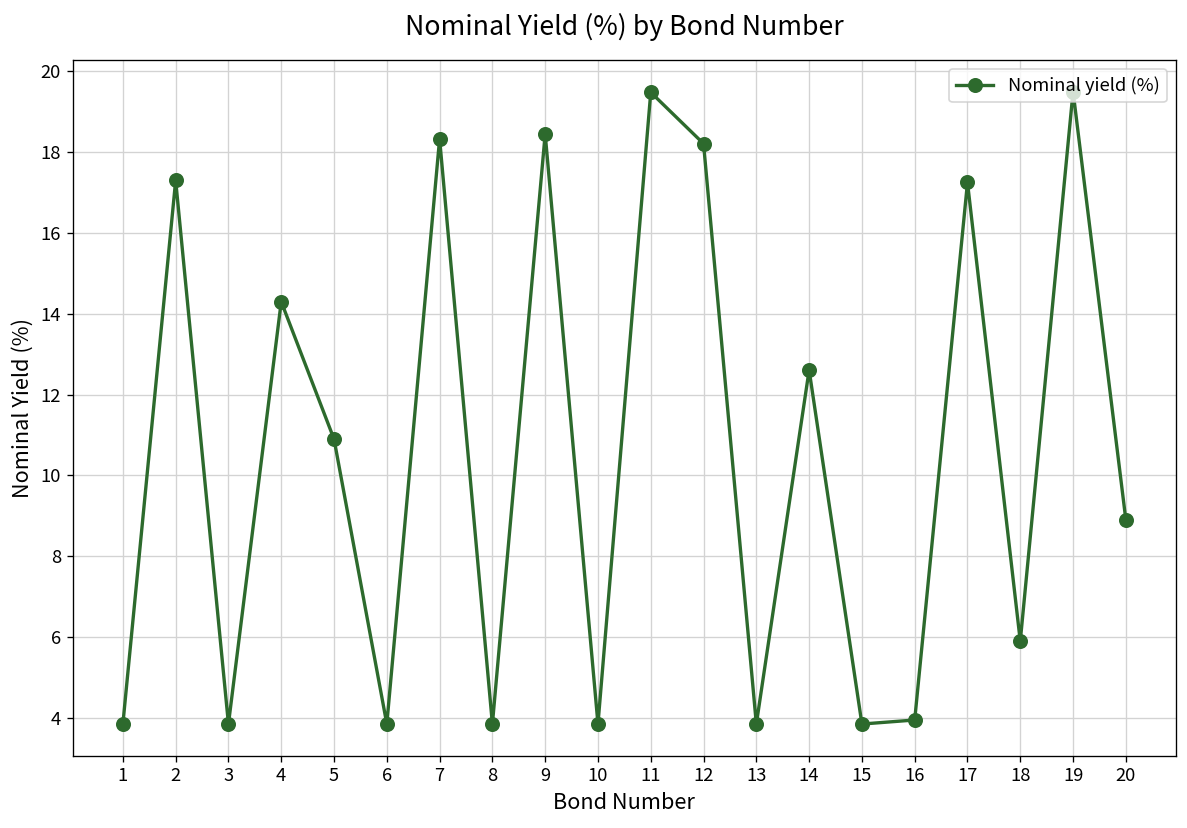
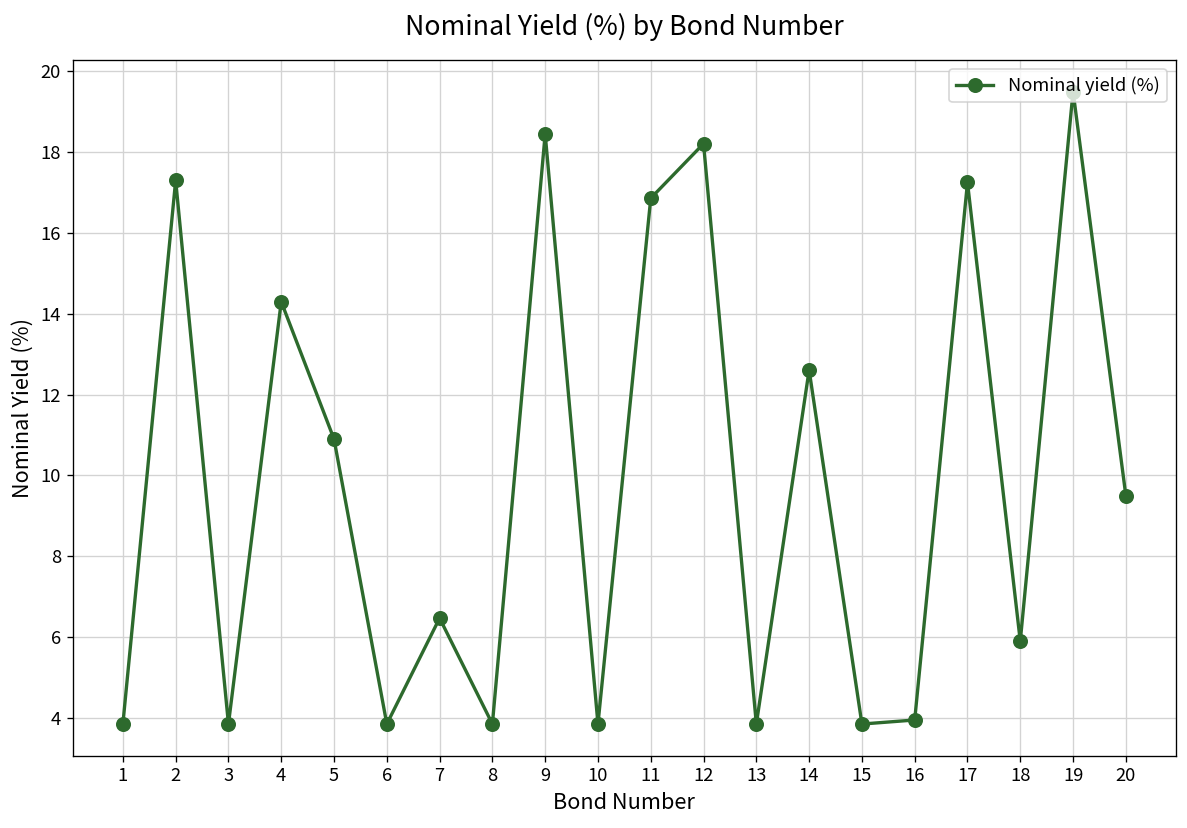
7: 18.3 -> 6.5
11: 19.5 -> 16.9
20: 8.9 -> 9.5
